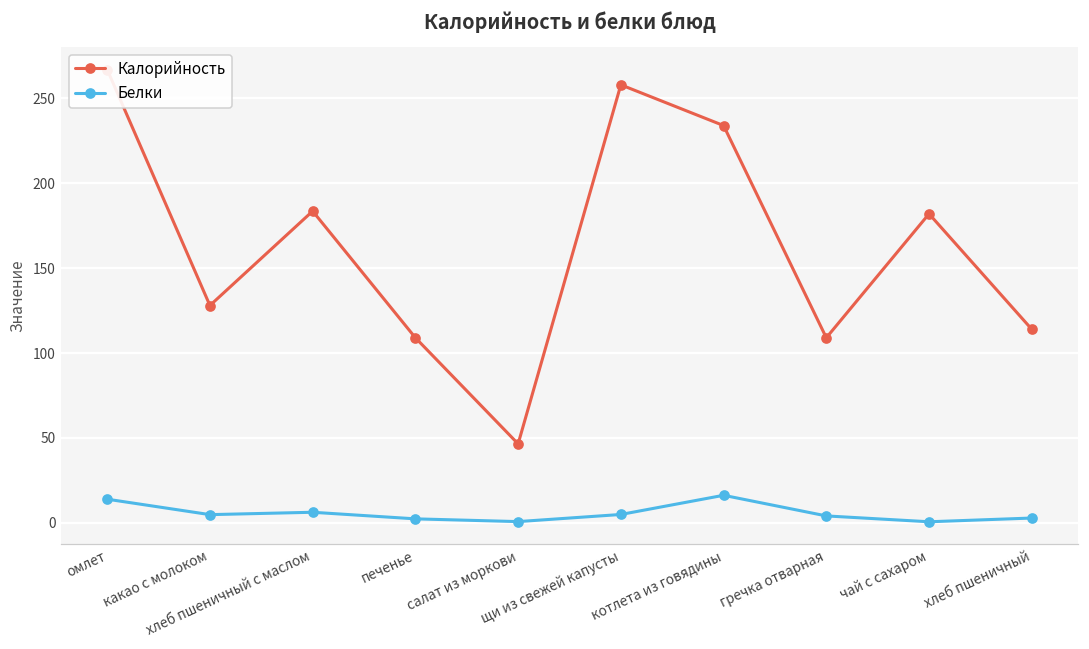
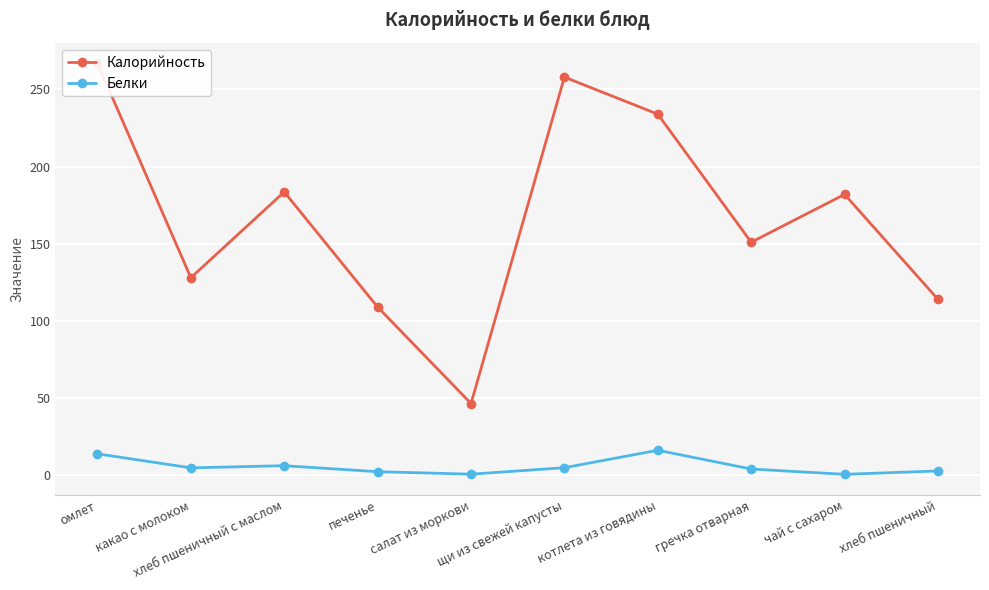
Калорийность, гречка отварная: 109 -> 151
